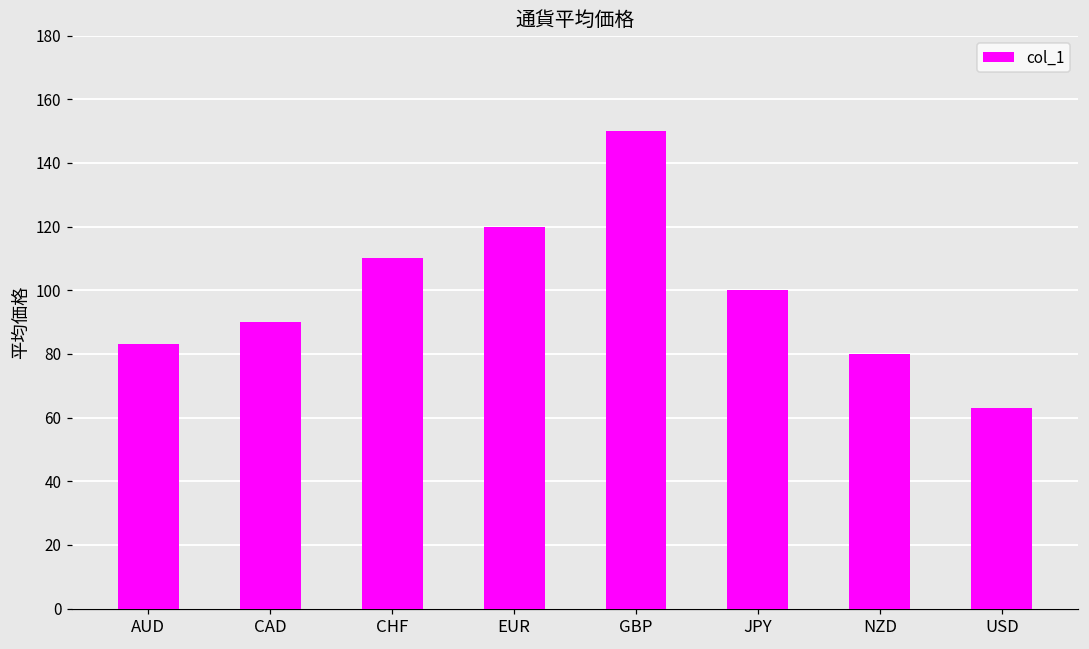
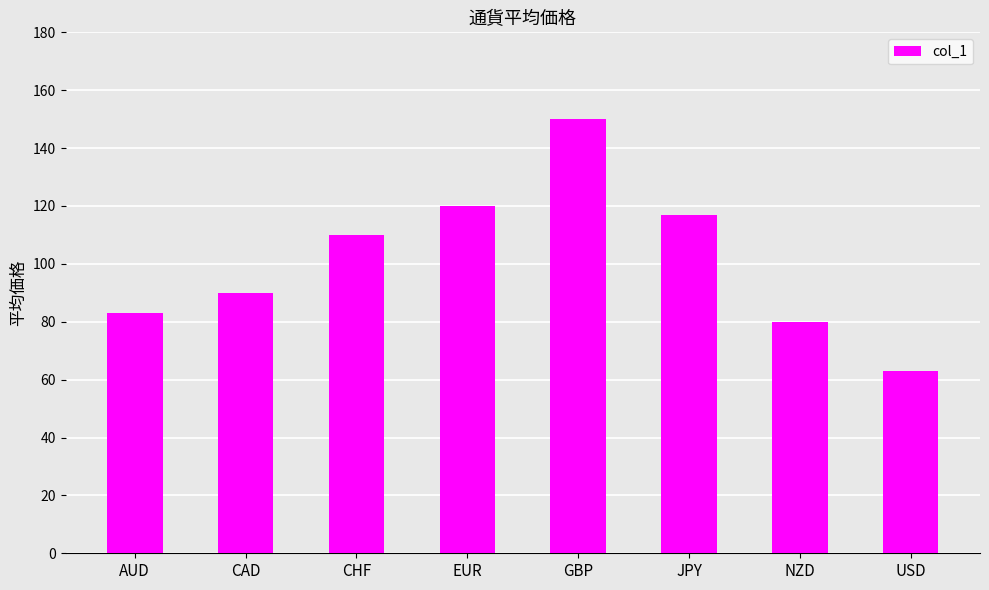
JPY: 100 -> 117
